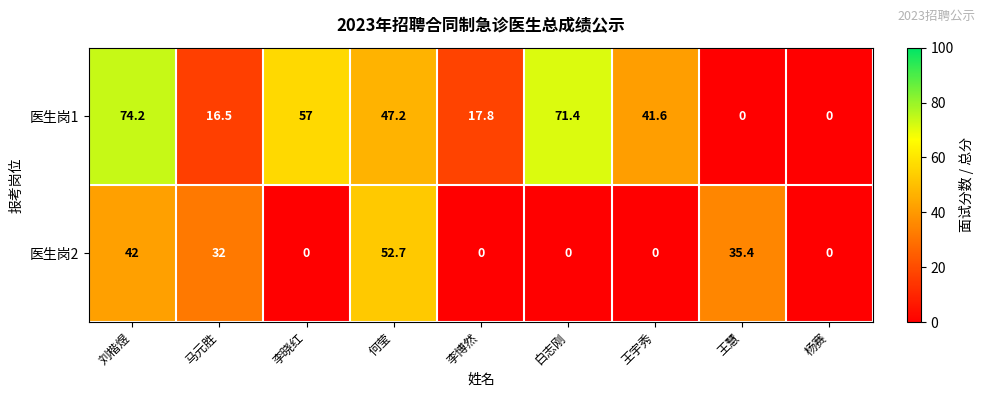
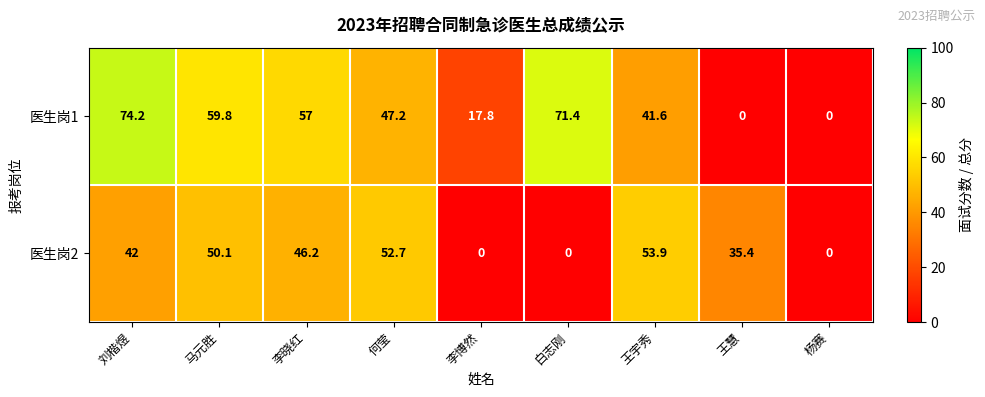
医生岗1, 马元胜: 16.5 -> 59.8
医生岗2, 马元胜: 32 -> 50.1
医生岗2, 李晓红: 0 -> 46.2
医生岗2, 王宇秀: 0 -> 53.9
